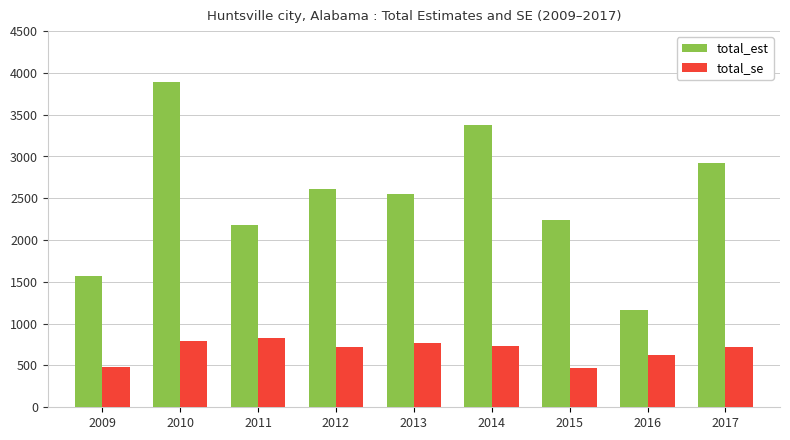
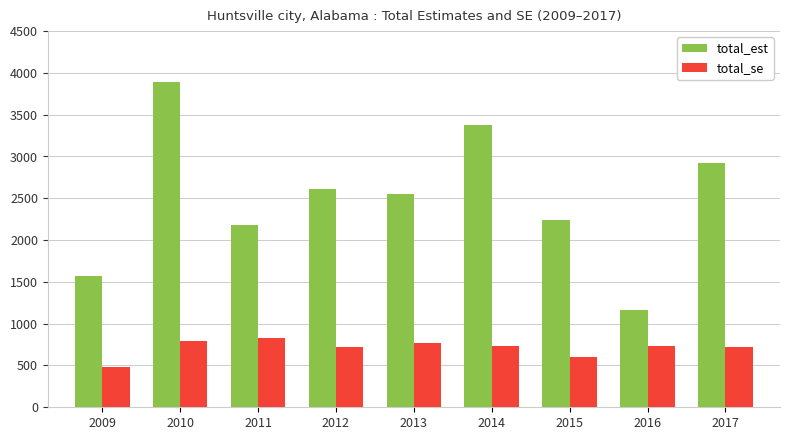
total_se, 2015: 500 -> 600
total_se, 2016: 600 -> 700
